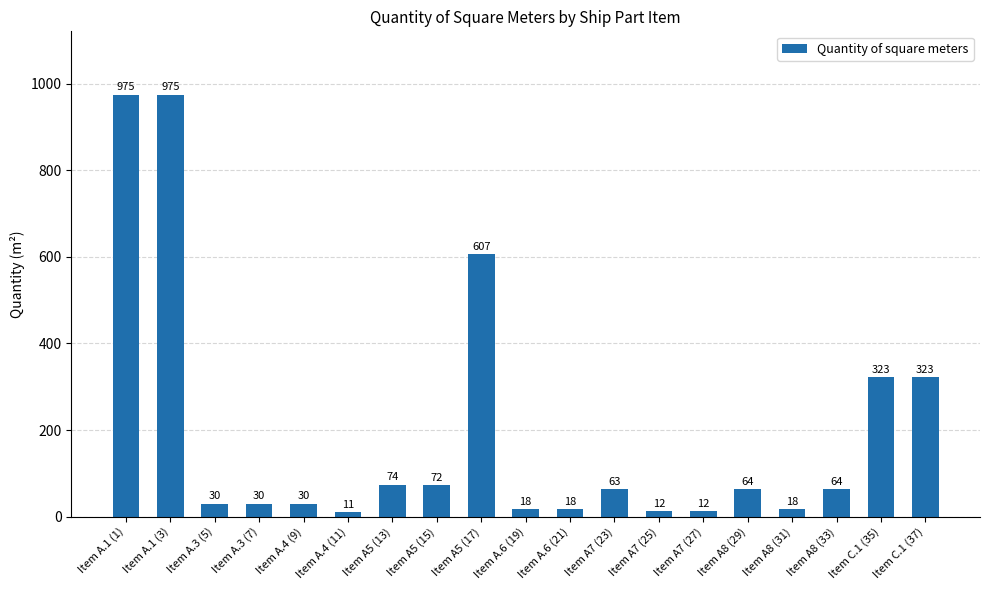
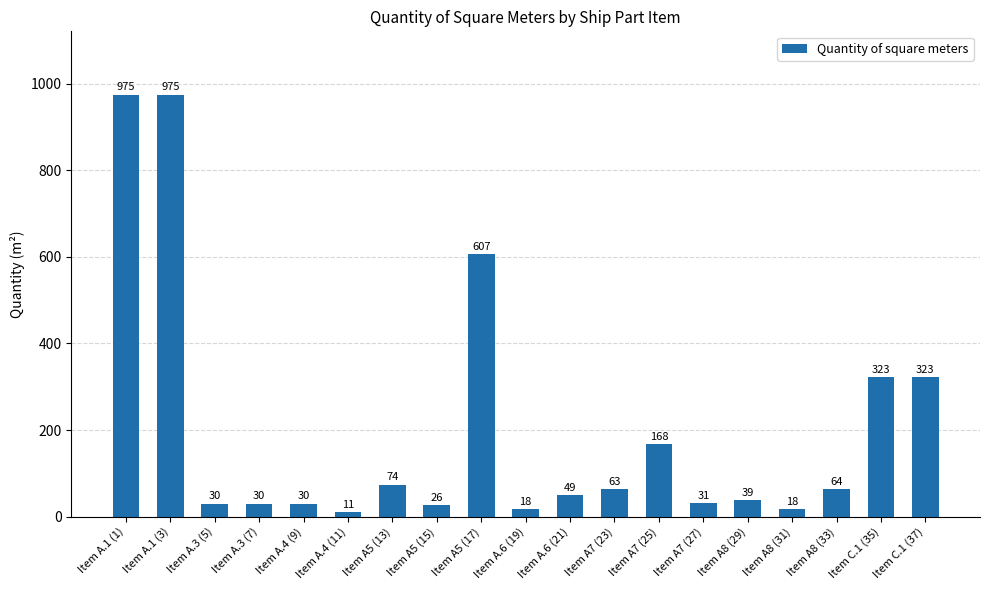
Item A5 (15): 72 -> 26
Item A.6 (21): 18 -> 49
Item A7 (25): 12 -> 168
Item A7 (27): 12 -> 31
Item A8 (29): 64 -> 39
